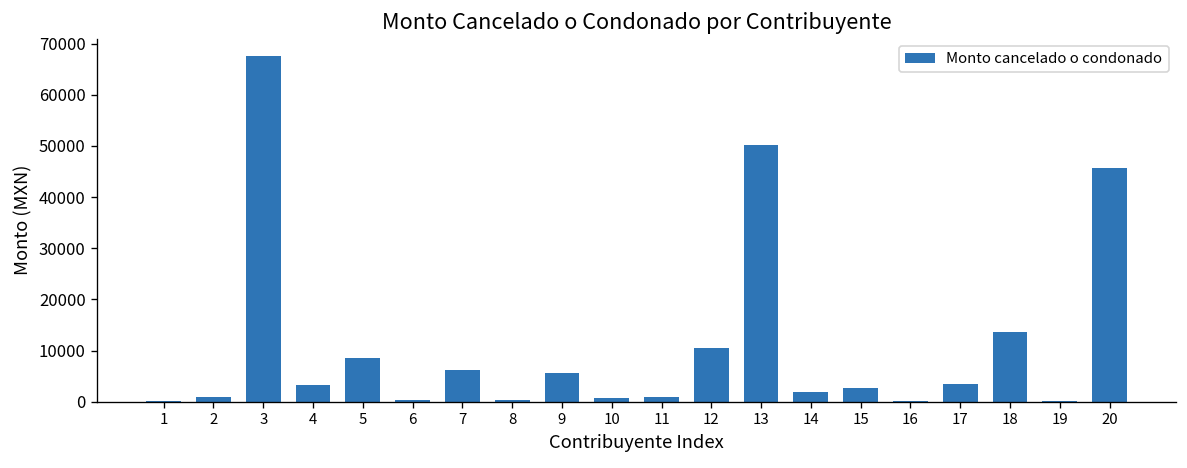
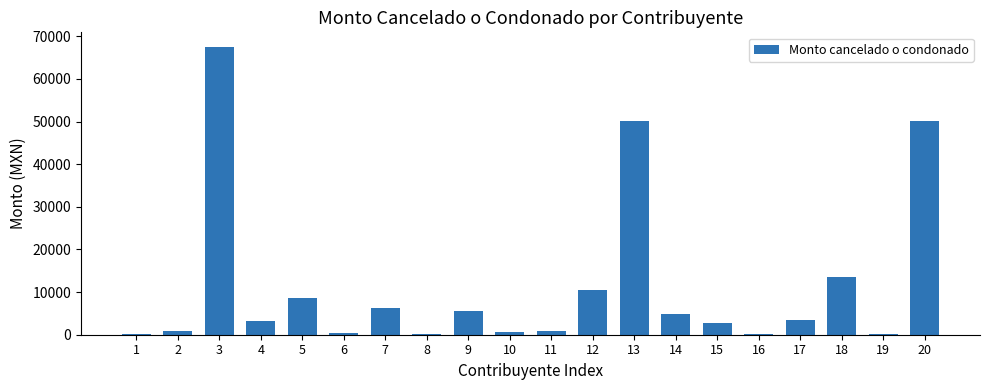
14: 2000 -> 5000
20: 46000 -> 50000
